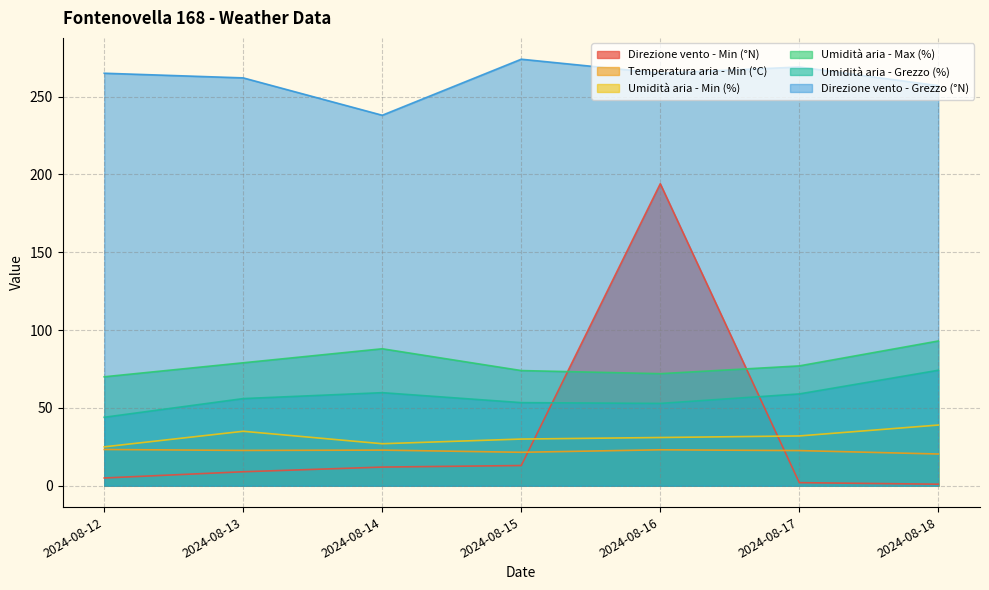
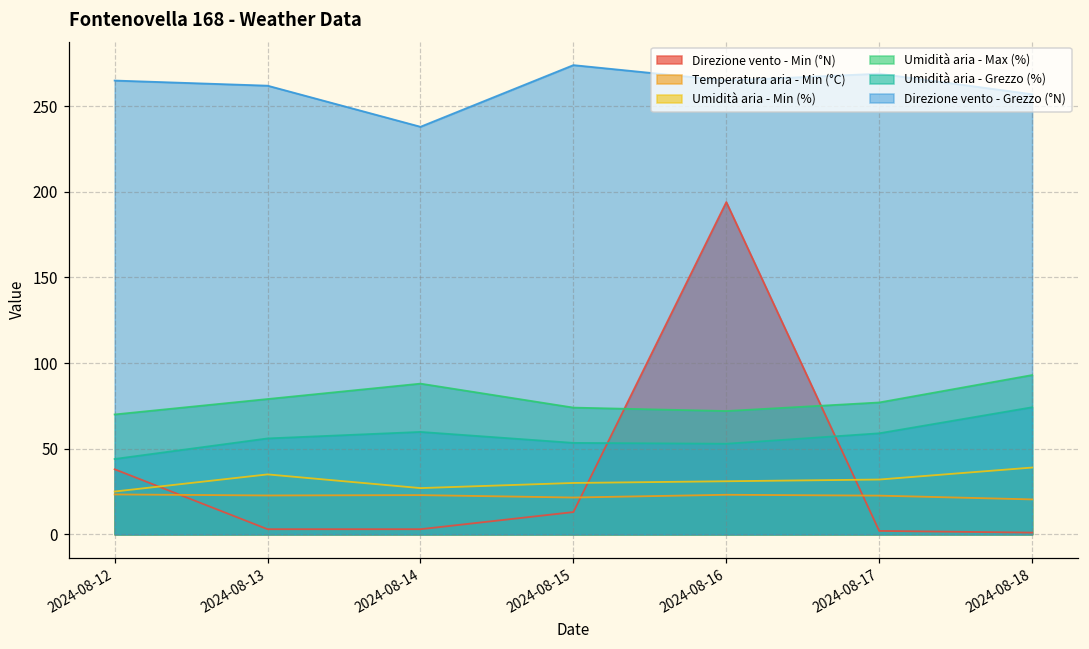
Direzione vento - Min (°N), 2024-08-12: 5 -> 38
Direzione vento - Min (°N), 2024-08-13: 9 -> 3
Direzione vento - Min (°N), 2024-08-14: 12 -> 3
